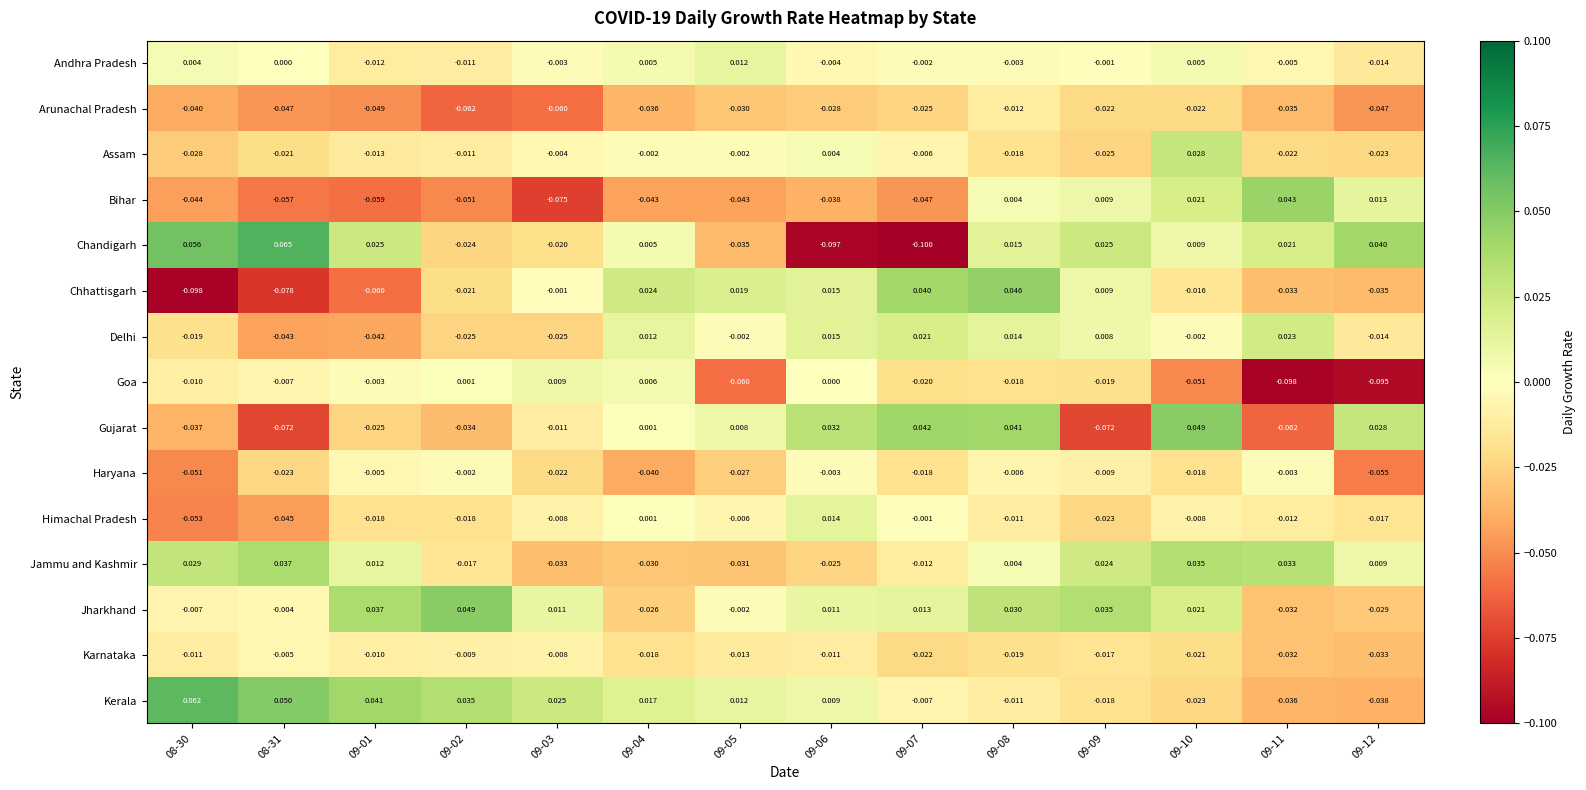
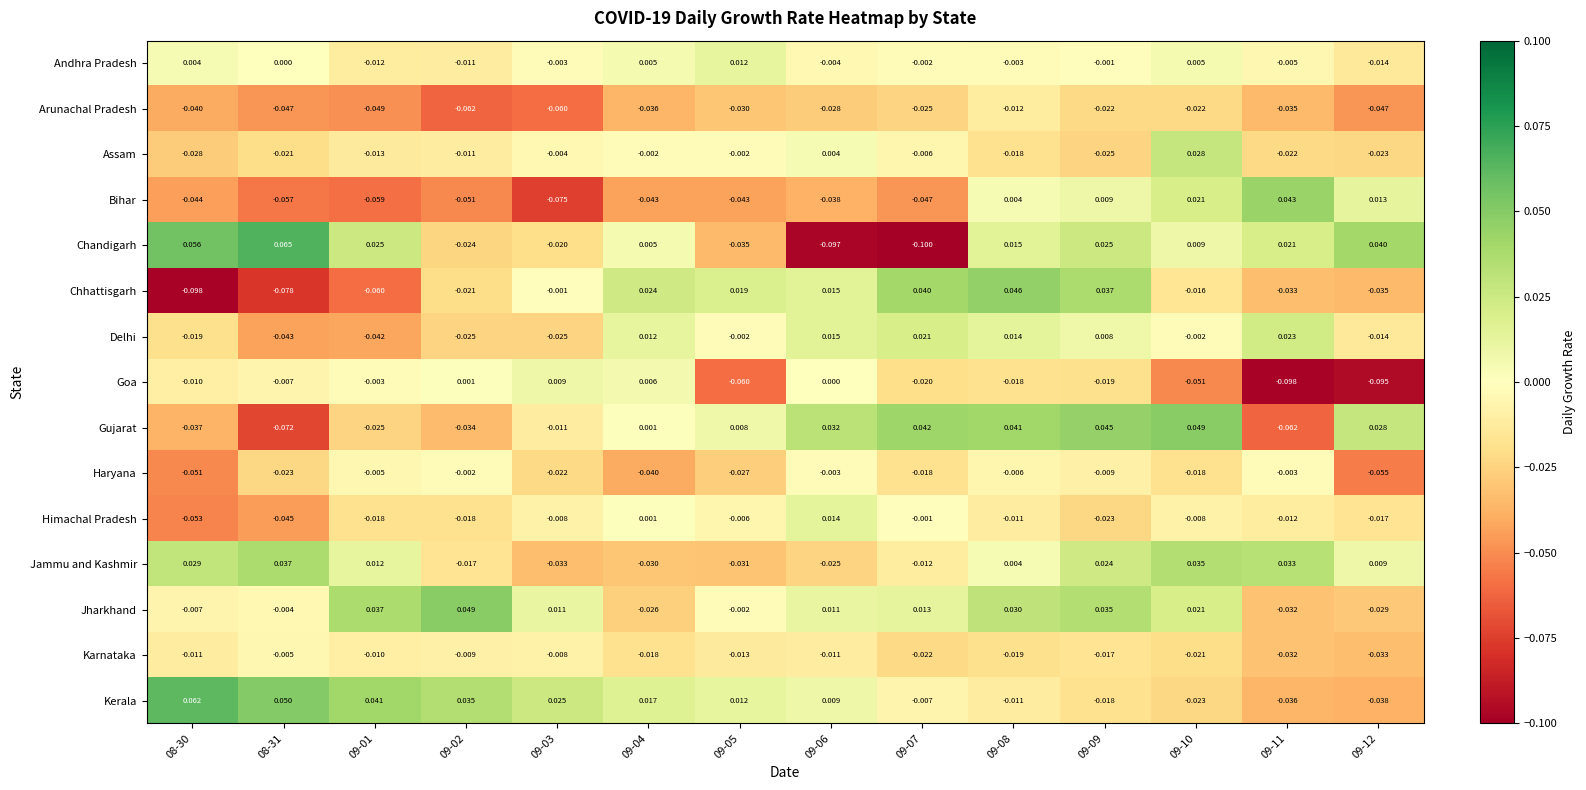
Chhattisgarh, 09-09: 0.009 -> 0.037
Gujarat, 09-09: -0.072 -> 0.045
